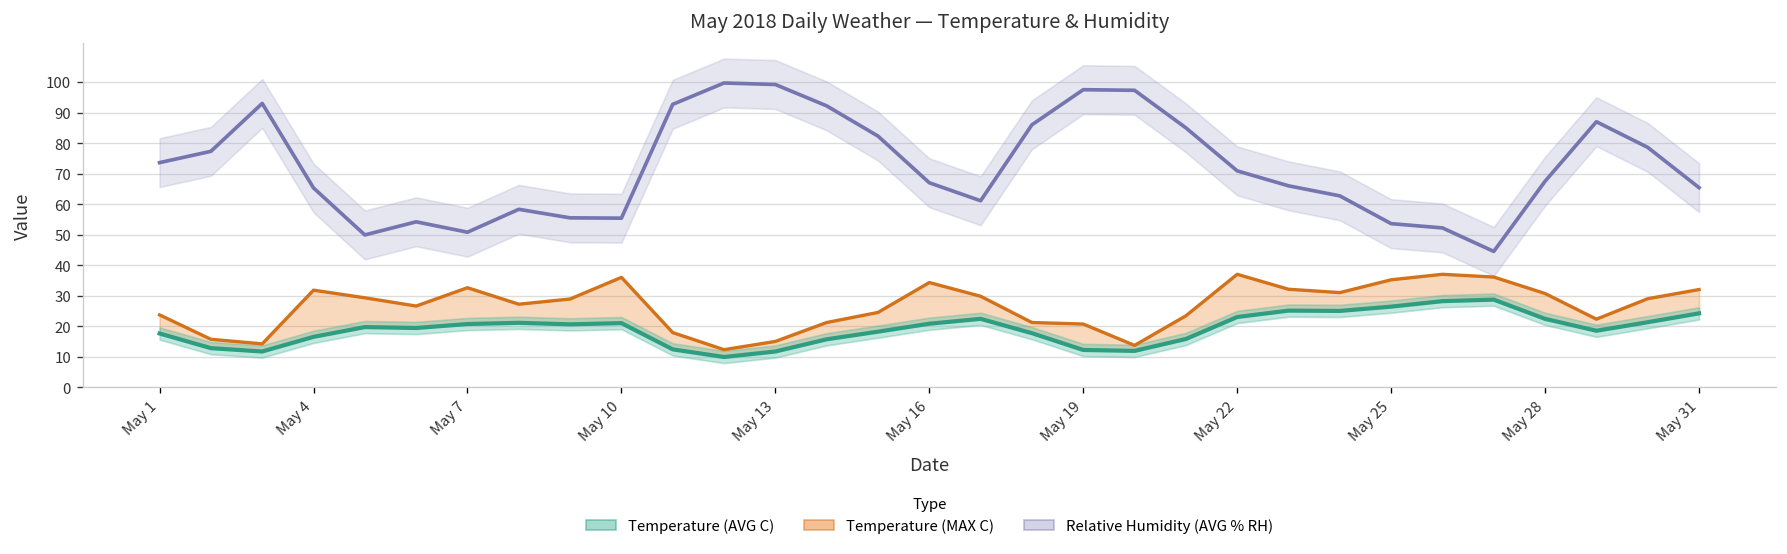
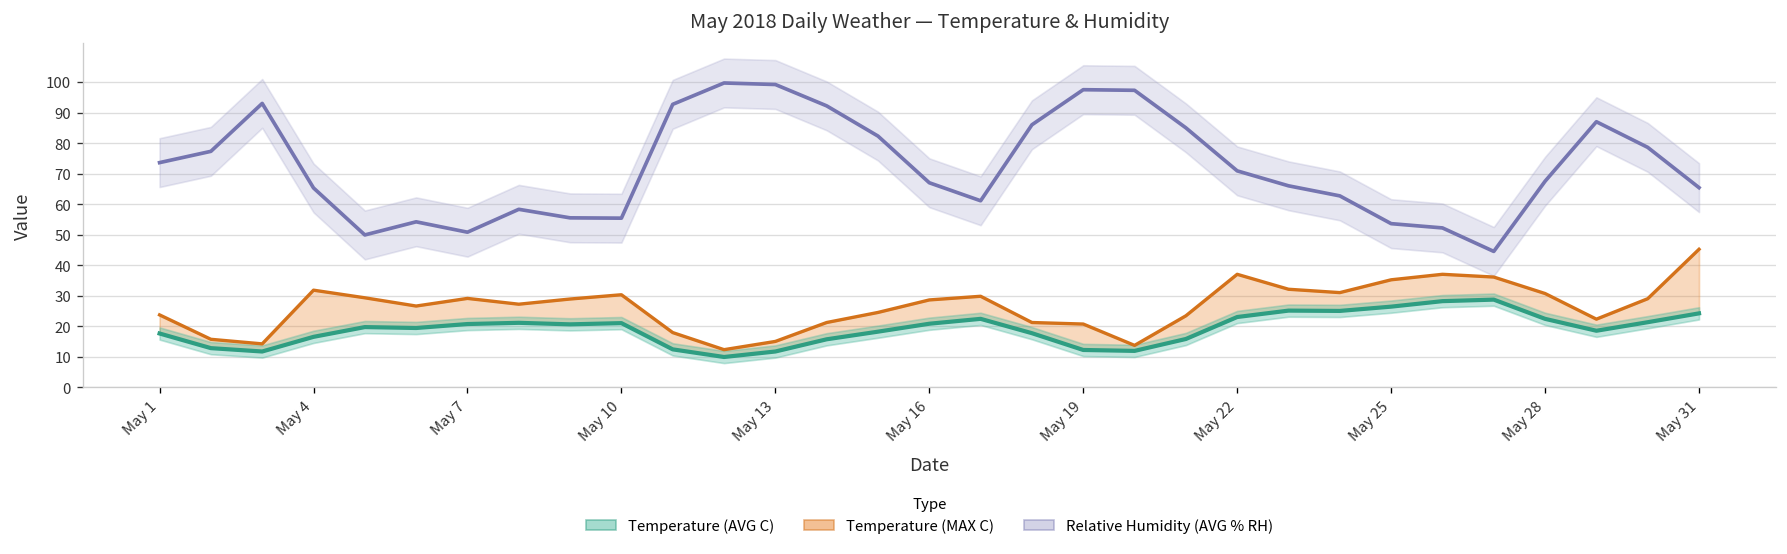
Temperature (MAX C), May 7: 33 -> 29
Temperature (MAX C), May 10: 36 -> 30
Temperature (MAX C), May 16: 34 -> 29
Temperature (MAX C), May 31: 32 -> 45
